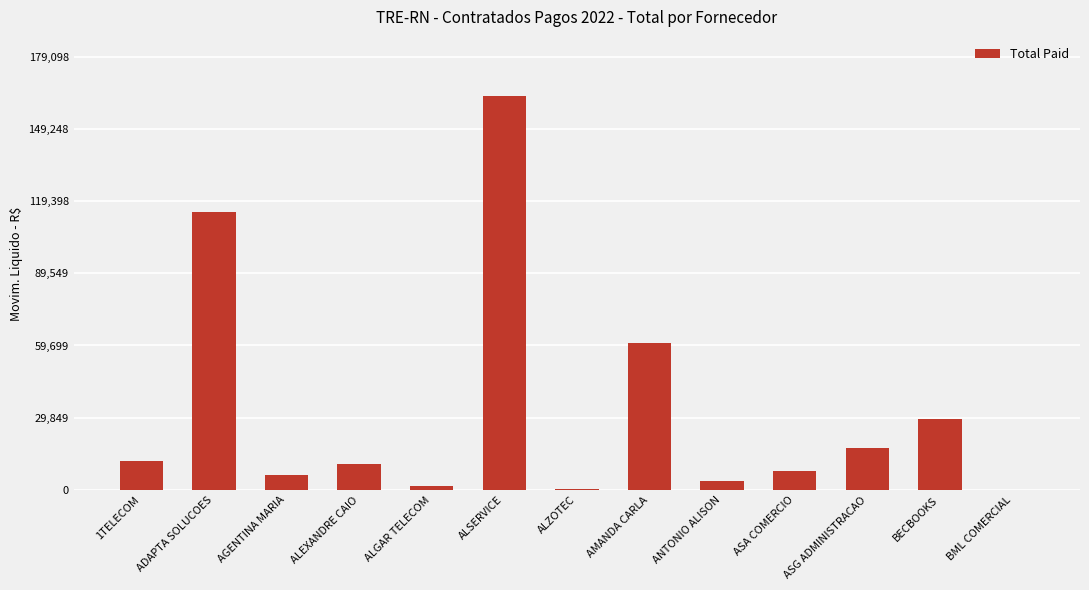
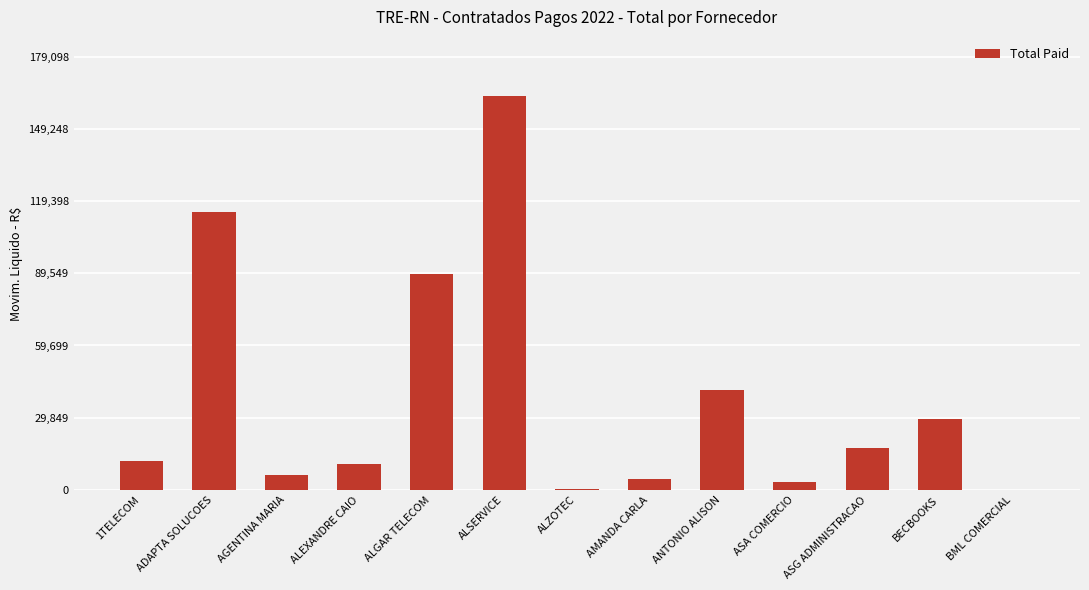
ALGAR TELECOM: 2,000 -> 89,000
AMANDA CARLA: 61,000 -> 5,000
ANTONIO ALISON: 4,000 -> 41,000
ASA COMERCIO: 8,000 -> 3,000
